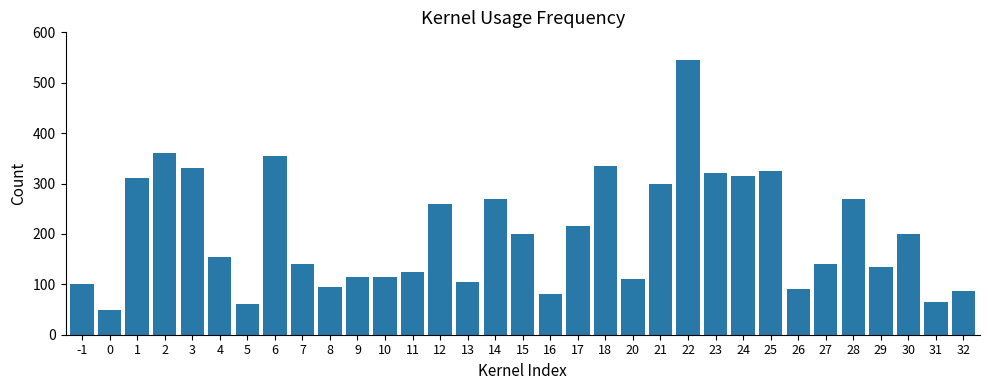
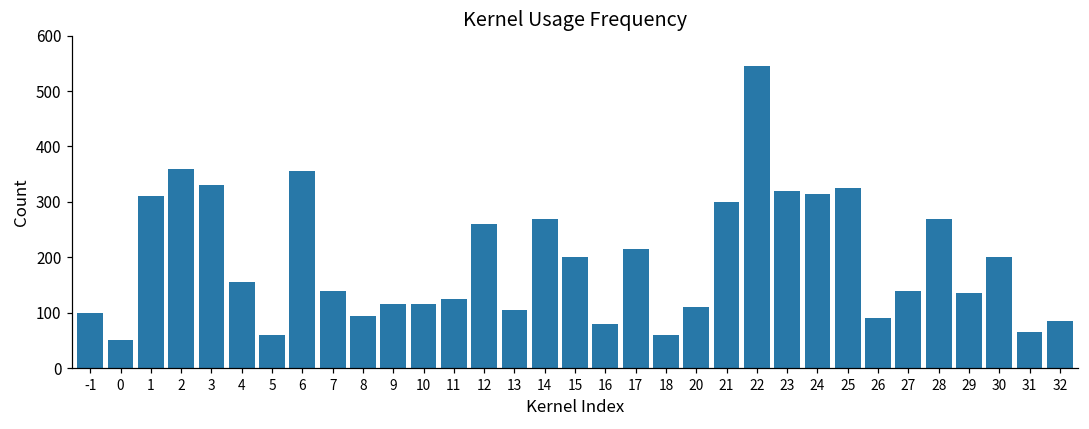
18: 340 -> 60
